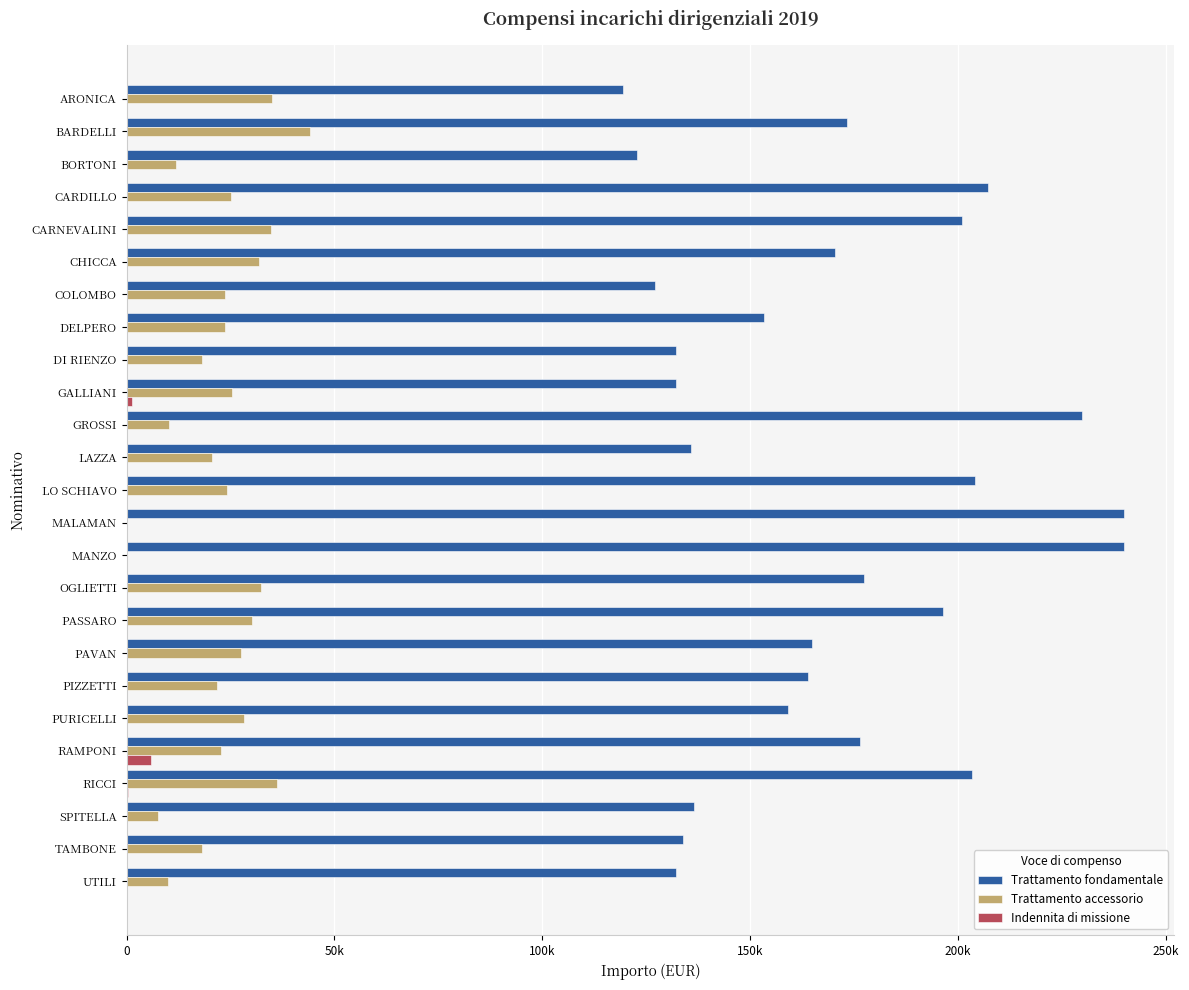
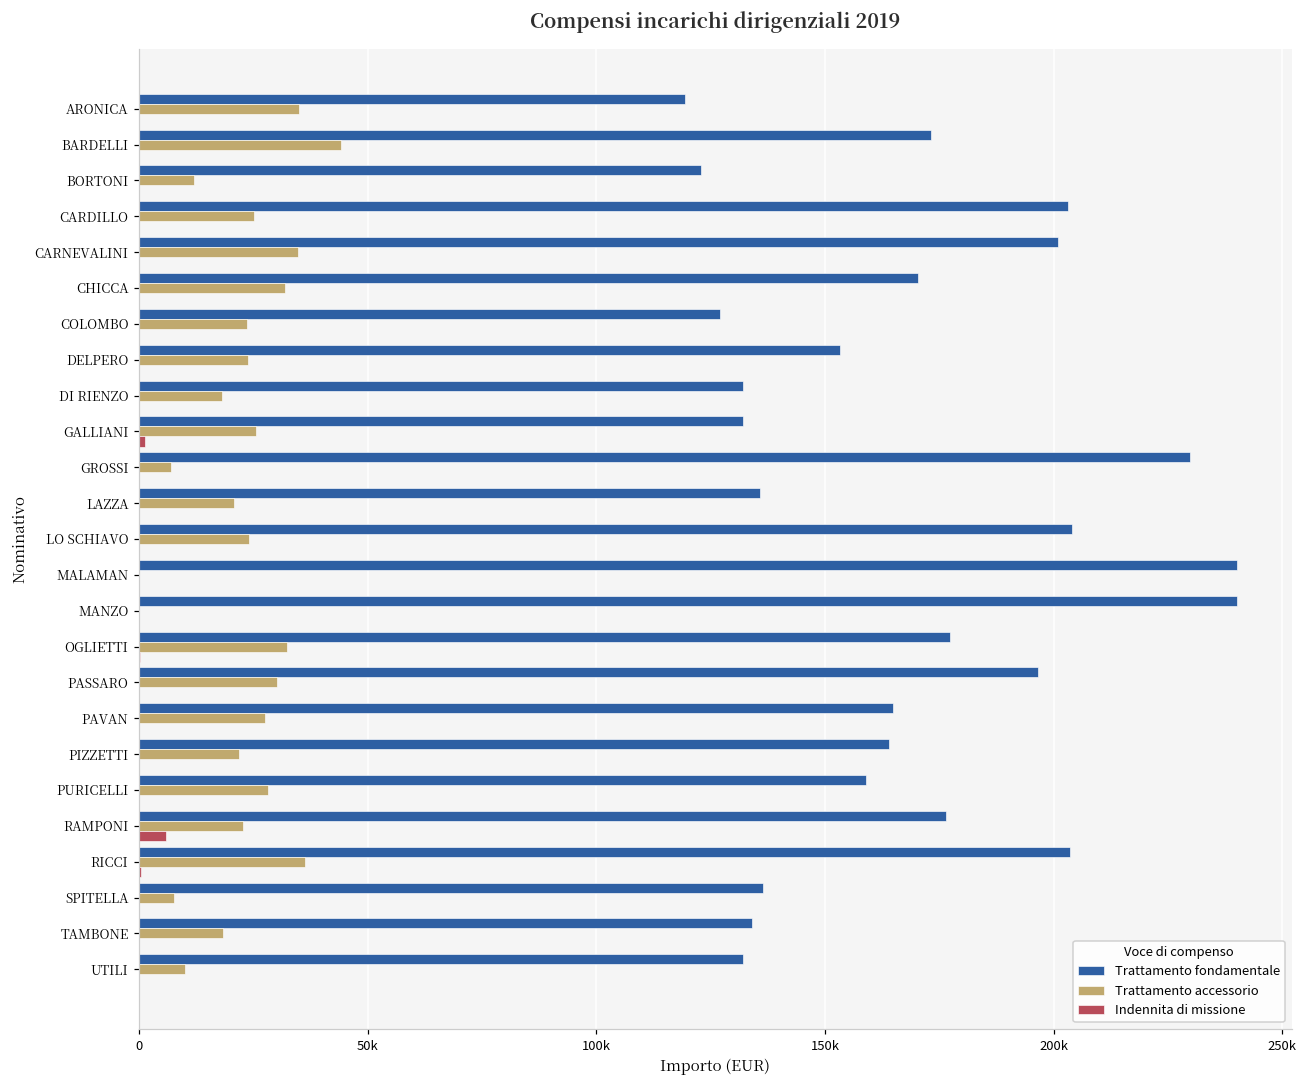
Trattamento fondamentale, CARDILLO: 207000 -> 203000
Trattamento accessorio, GROSSI: 10000 -> 7000
